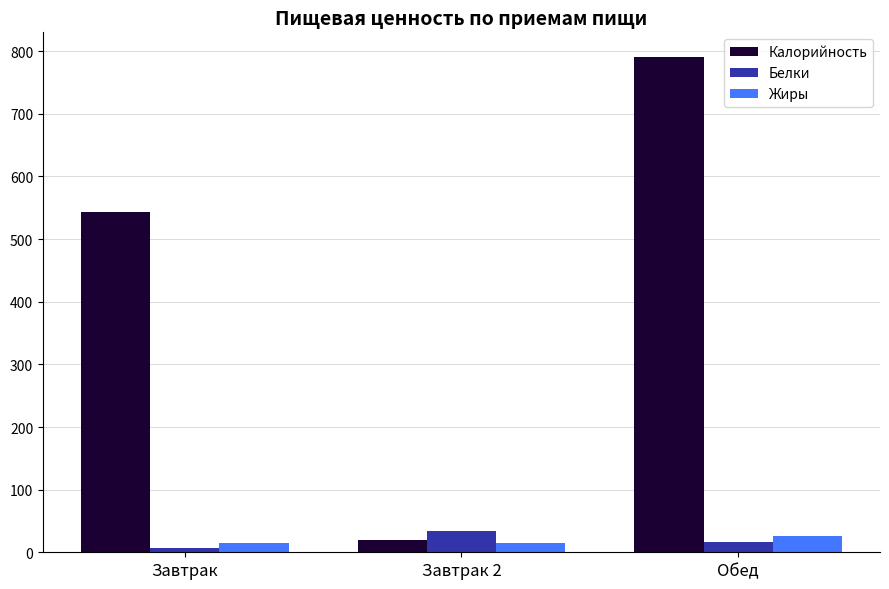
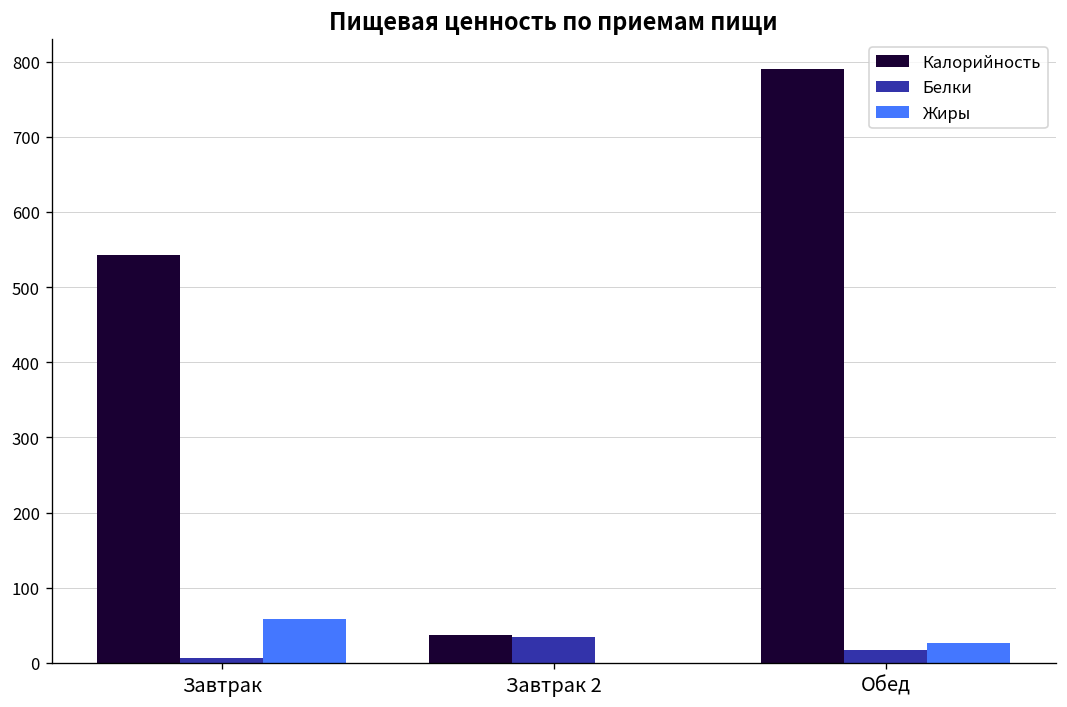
Жиры, Завтрак: 20 -> 60
Калорийность, Завтрак 2: 20 -> 40
Жиры, Завтрак 2: 20 -> 0
